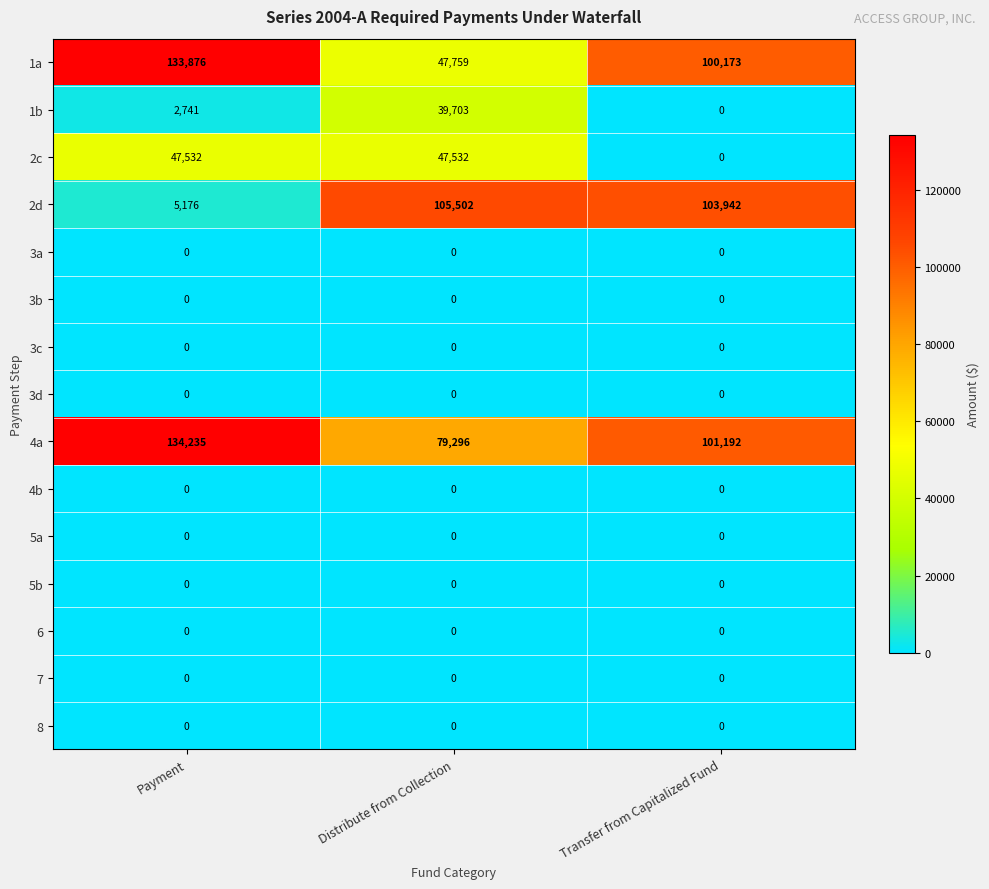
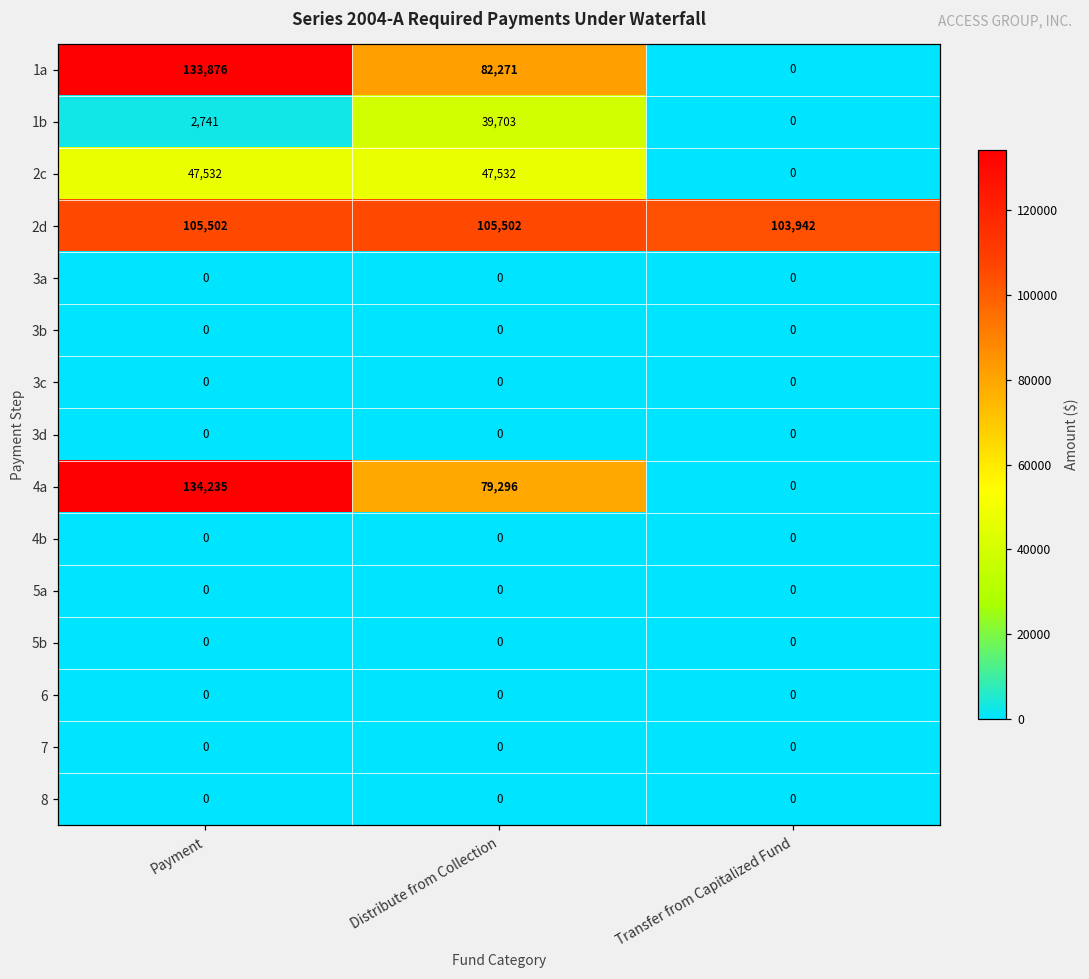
1a, Distribute from Collection: 47,759 -> 82,271
1a, Transfer from Capitalized Fund: 100,173 -> 0
2d, Payment: 5,176 -> 105,502
4a, Transfer from Capitalized Fund: 101,192 -> 0
